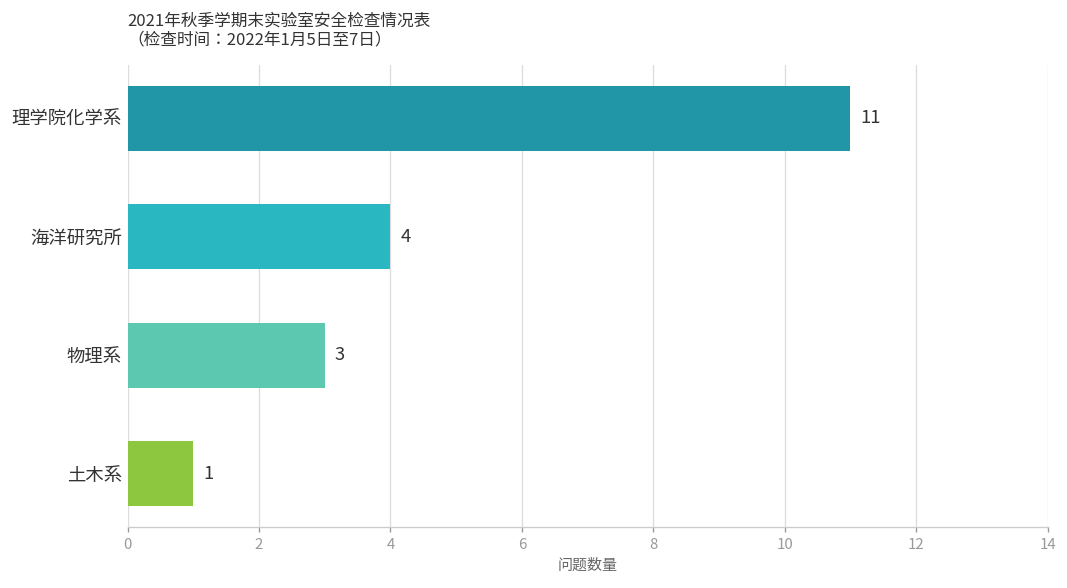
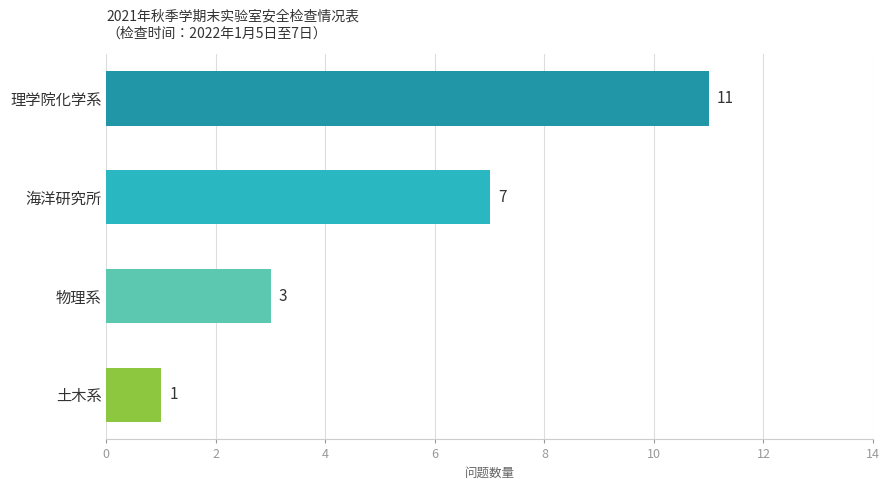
海洋研究所: 4 -> 7
